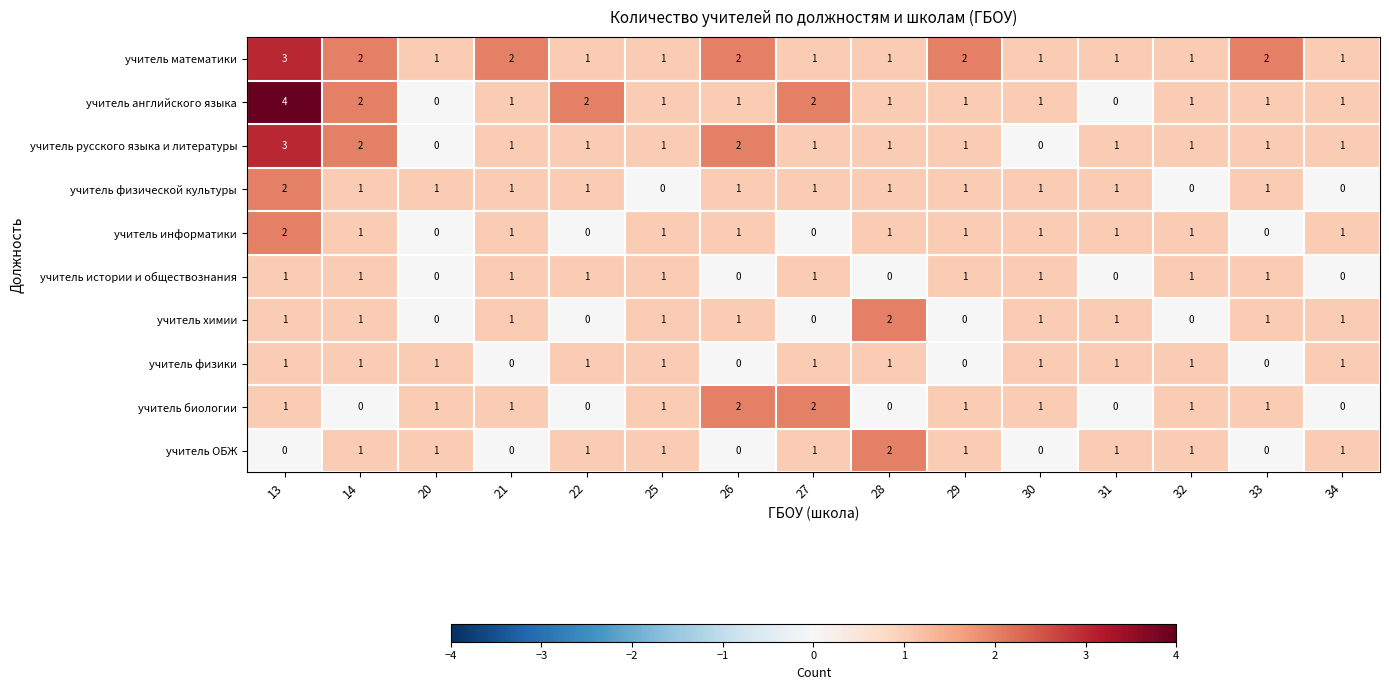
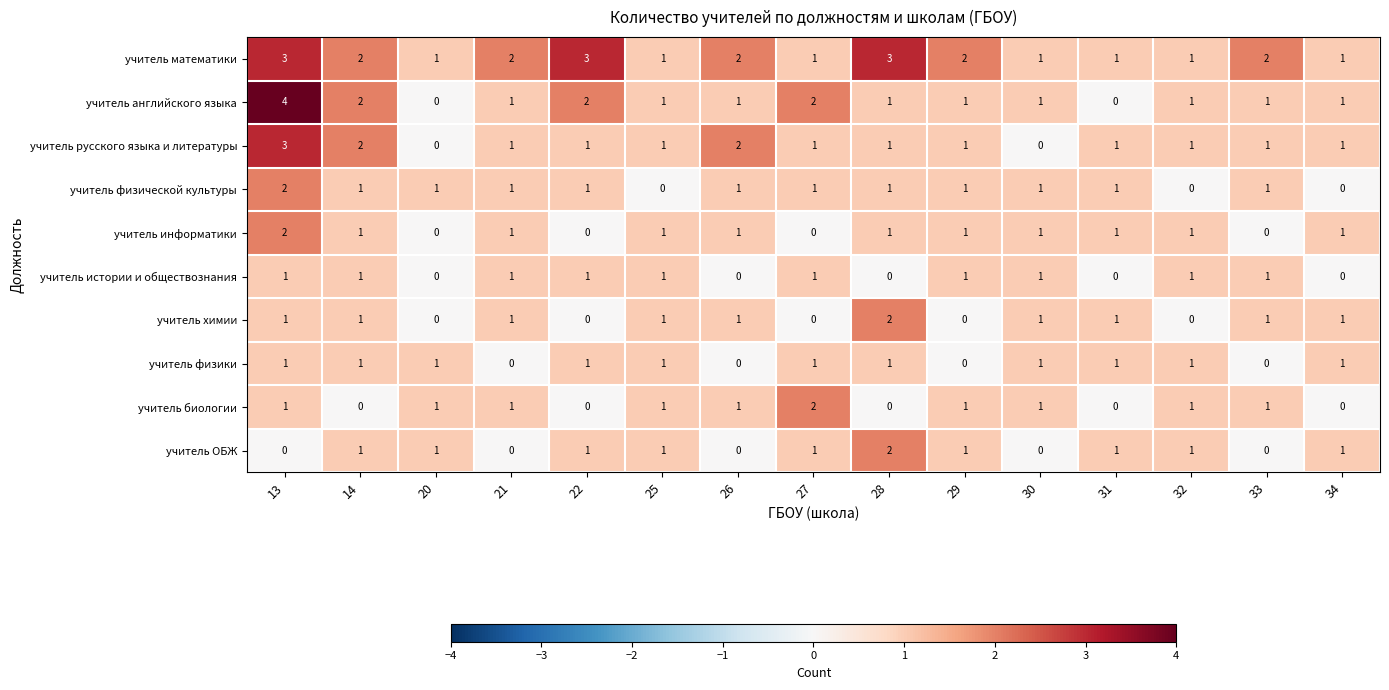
учитель математики, 22: 1 -> 3
учитель математики, 28: 1 -> 3
учитель биологии, 26: 2 -> 1
